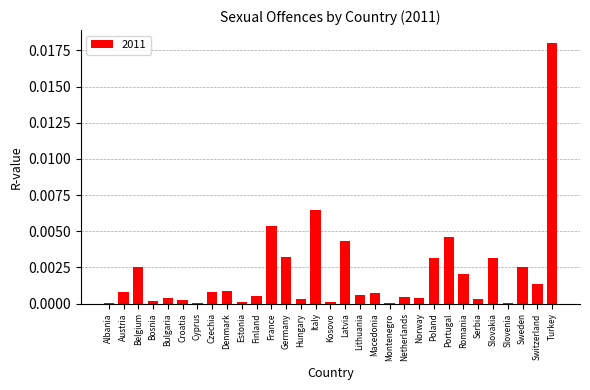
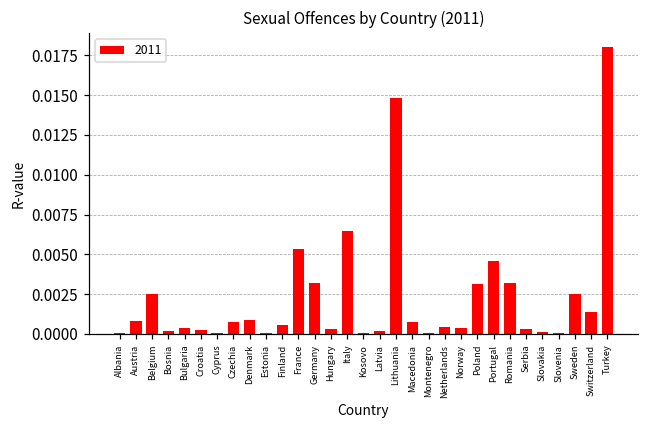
Latvia: 0.0043 -> 0.0002
Lithuania: 0.0006 -> 0.0148
Romania: 0.0021 -> 0.0032
Slovakia: 0.0031 -> 0.0001
